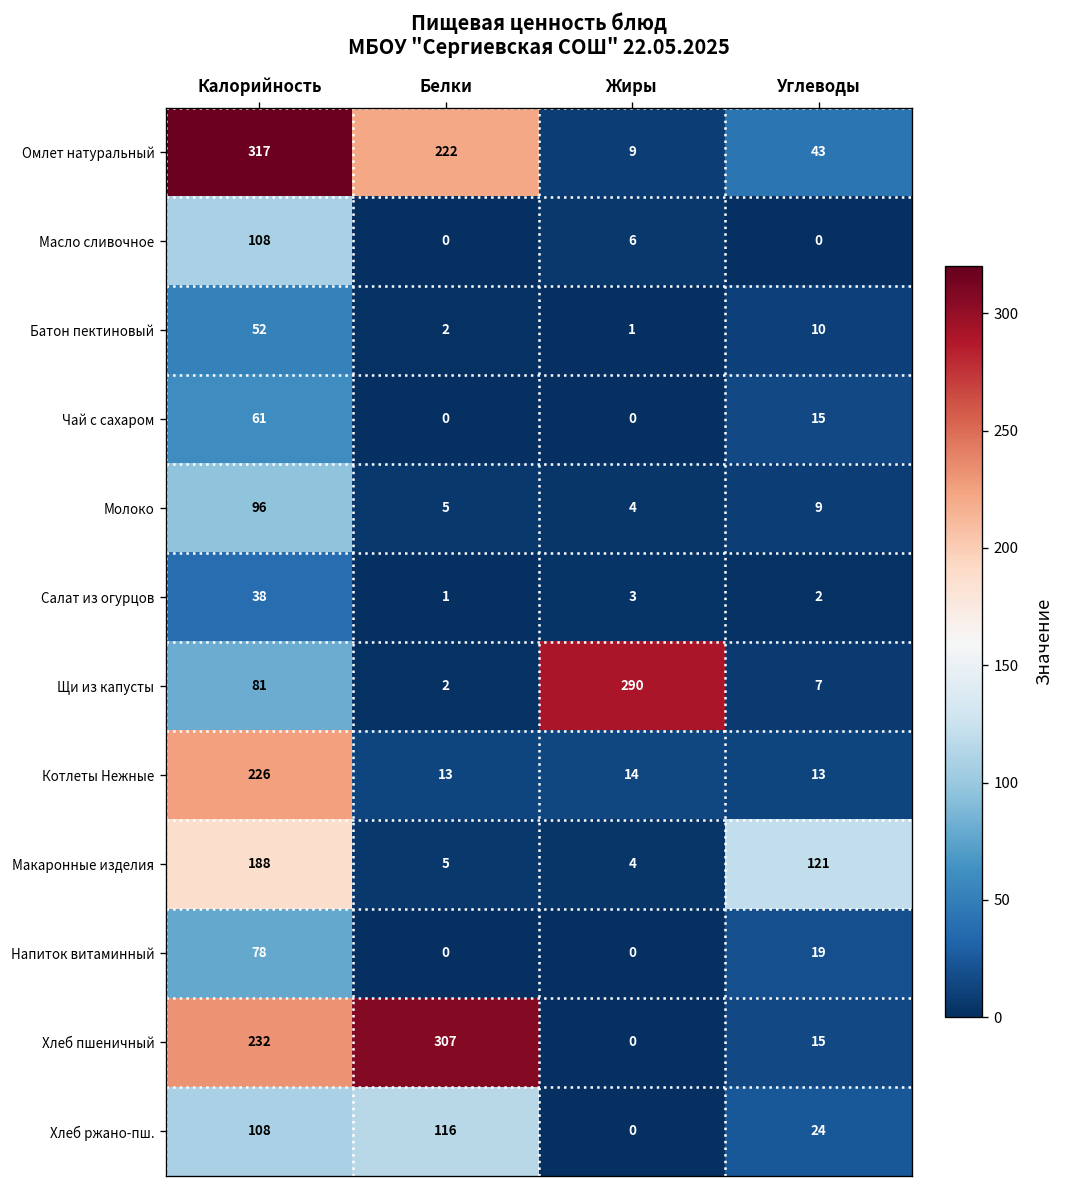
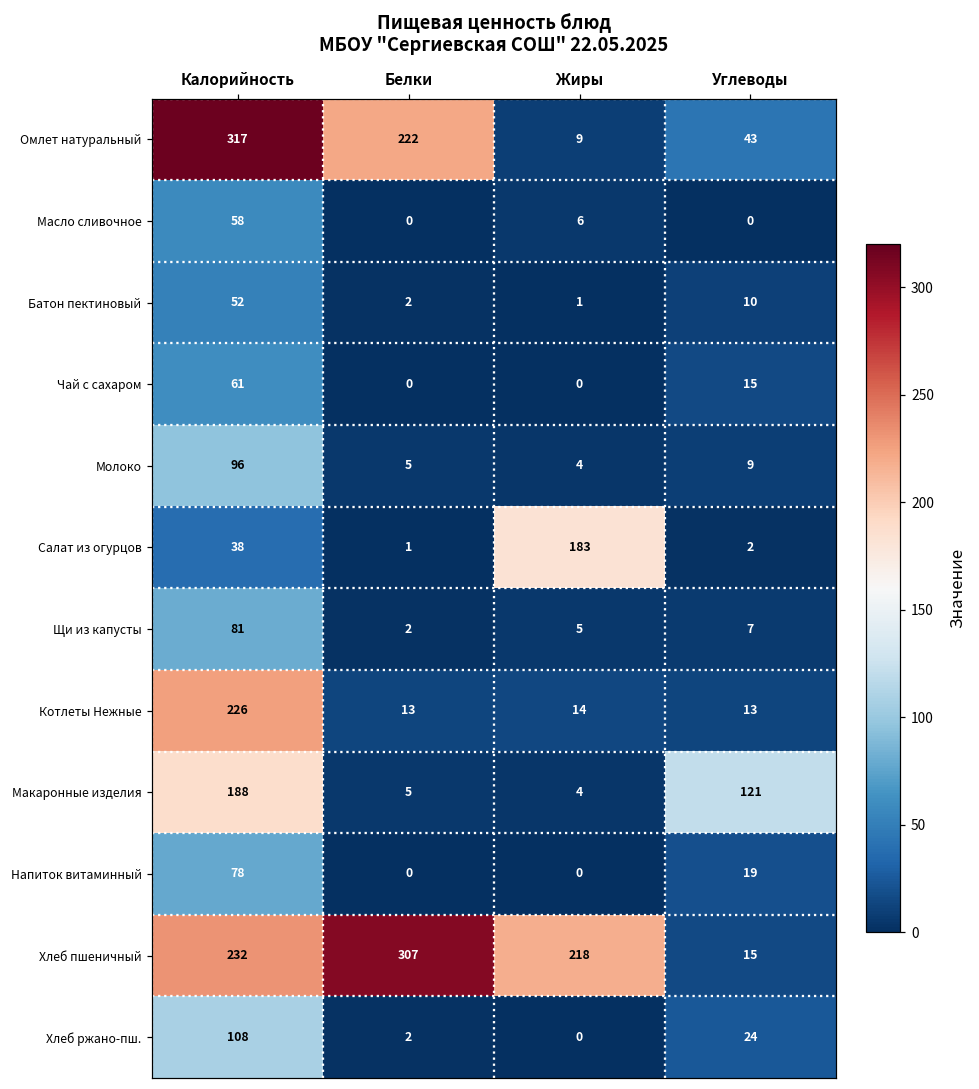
Масло сливочное, Калорийность: 108 -> 58
Салат из огурцов, Жиры: 3 -> 183
Щи из капусты, Жиры: 290 -> 5
Хлеб пшеничный, Жиры: 0 -> 218
Хлеб ржано-пш., Белки: 116 -> 2
